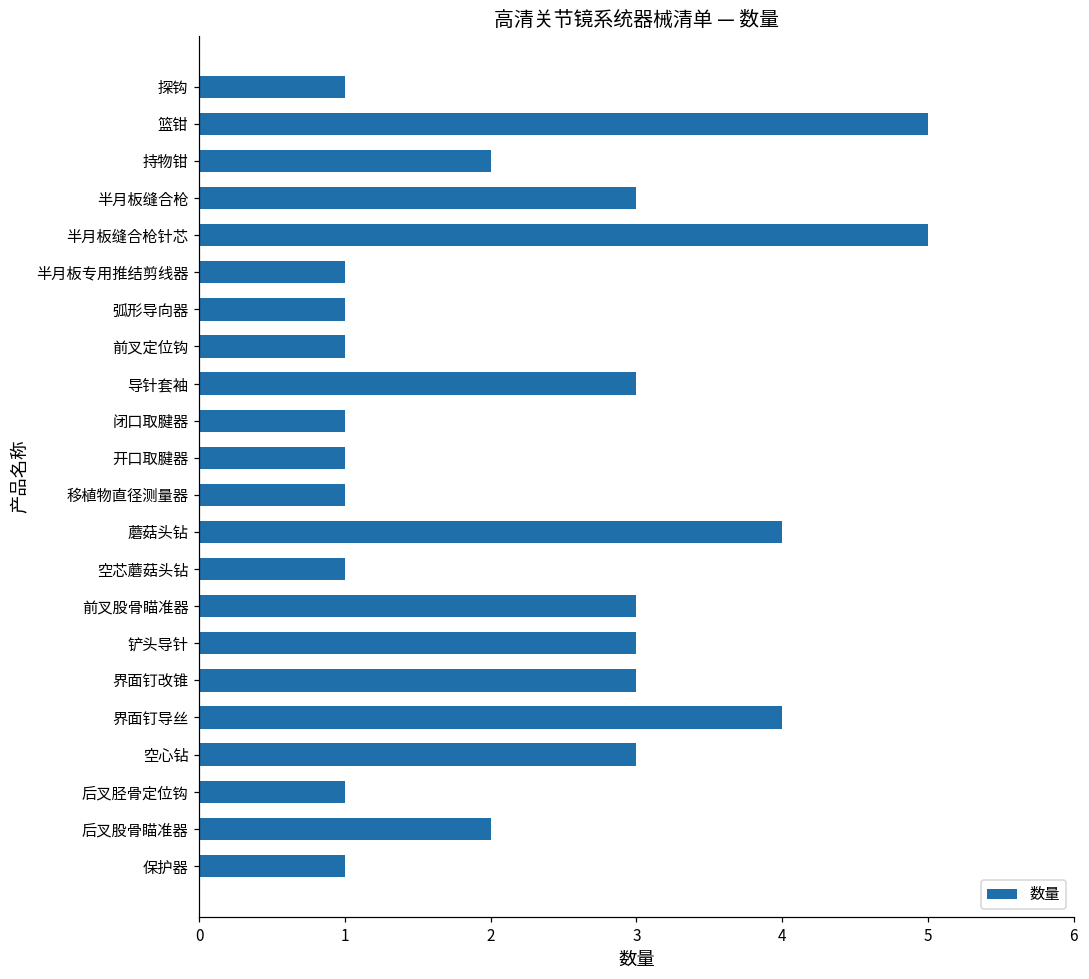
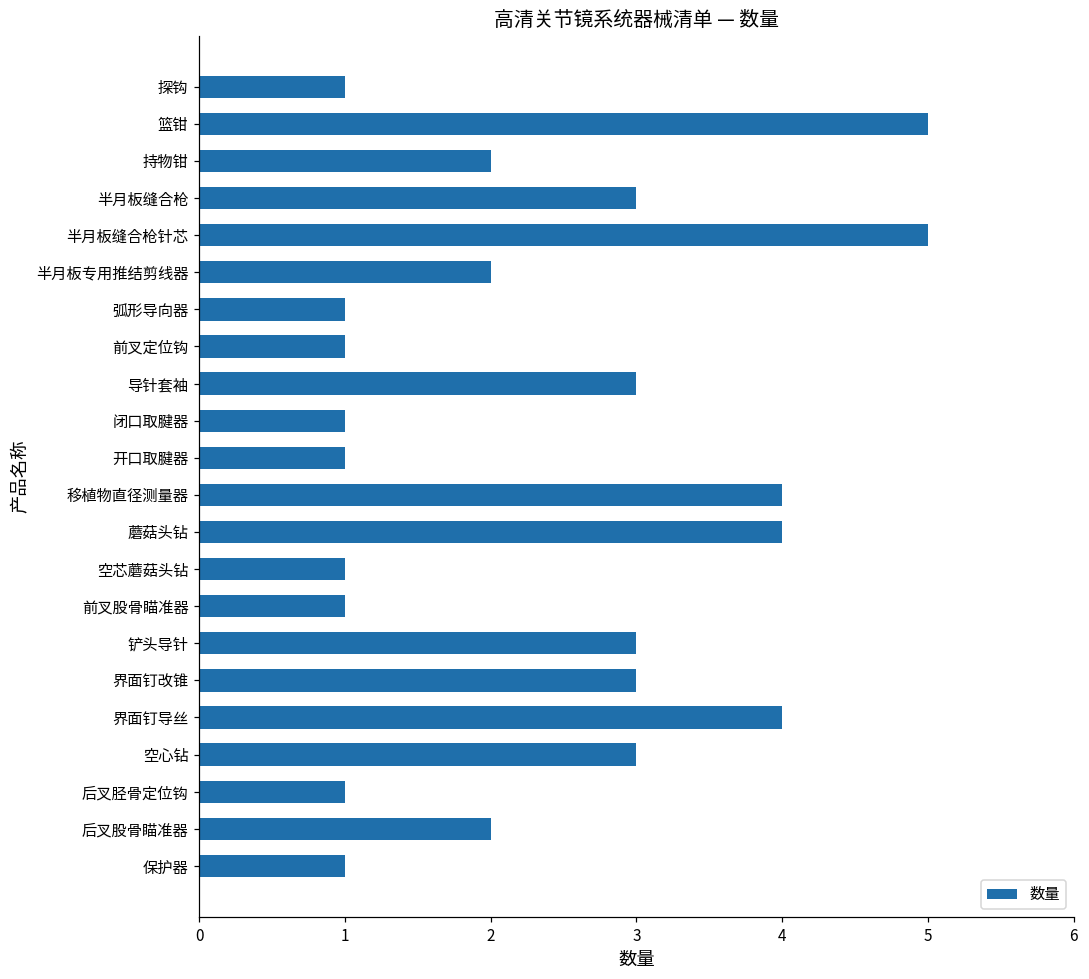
半月板专用推结剪线器: 1 -> 2
移植物直径测量器: 1 -> 4
前叉股骨瞄准器: 3 -> 1
